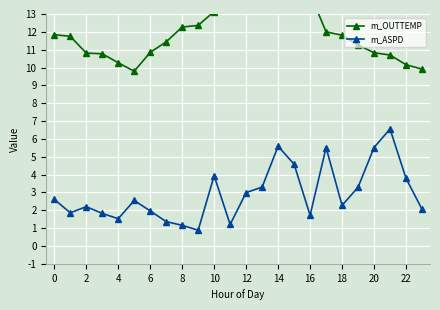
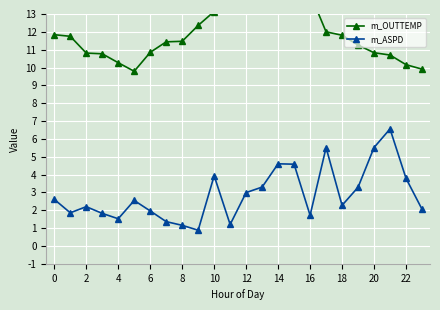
m_OUTTEMP, 8: 12.3 -> 11.5
m_ASPD, 14: 5.6 -> 4.6
